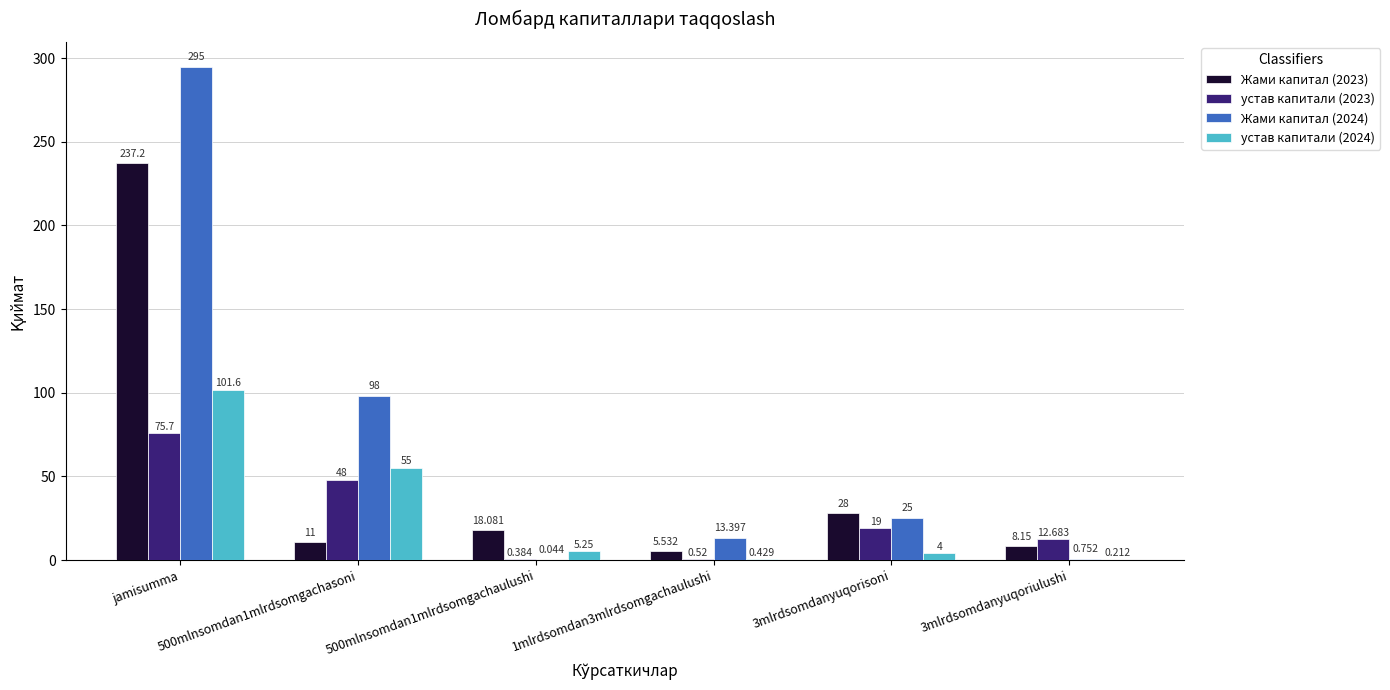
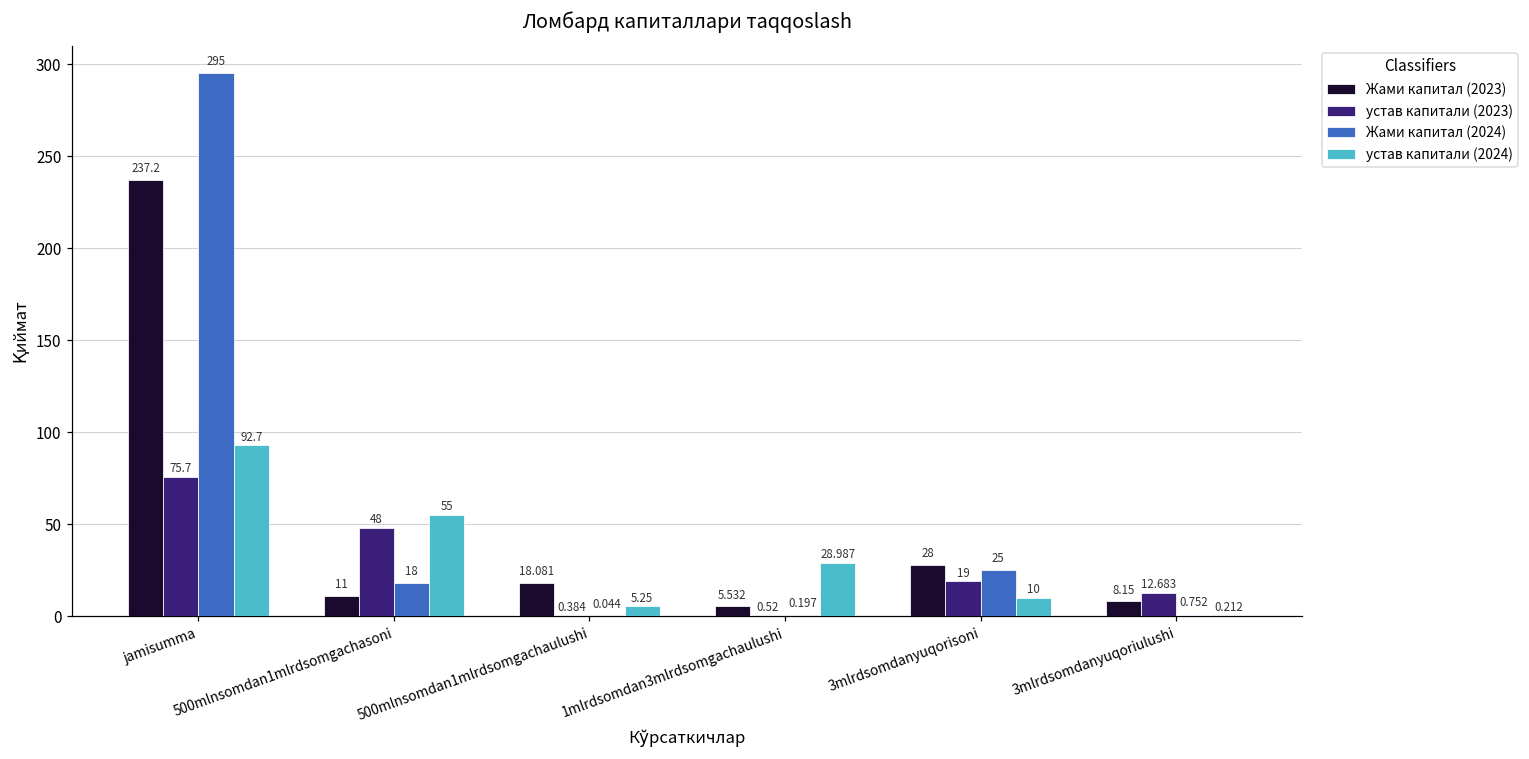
устав капитали (2024), jamisumma: 101.6 -> 92.7
Жами капитал (2024), 500mlnsomdan1mlrdsomgachasoni: 98 -> 18
Жами капитал (2024), 1mlrdsomdan3mlrdsomgachaulushi: 13.397 -> 0.197
устав капитали (2024), 1mlrdsomdan3mlrdsomgachaulushi: 0.429 -> 28.987
устав капитали (2024), 3mlrdsomdanyuqorisoni: 4 -> 10
